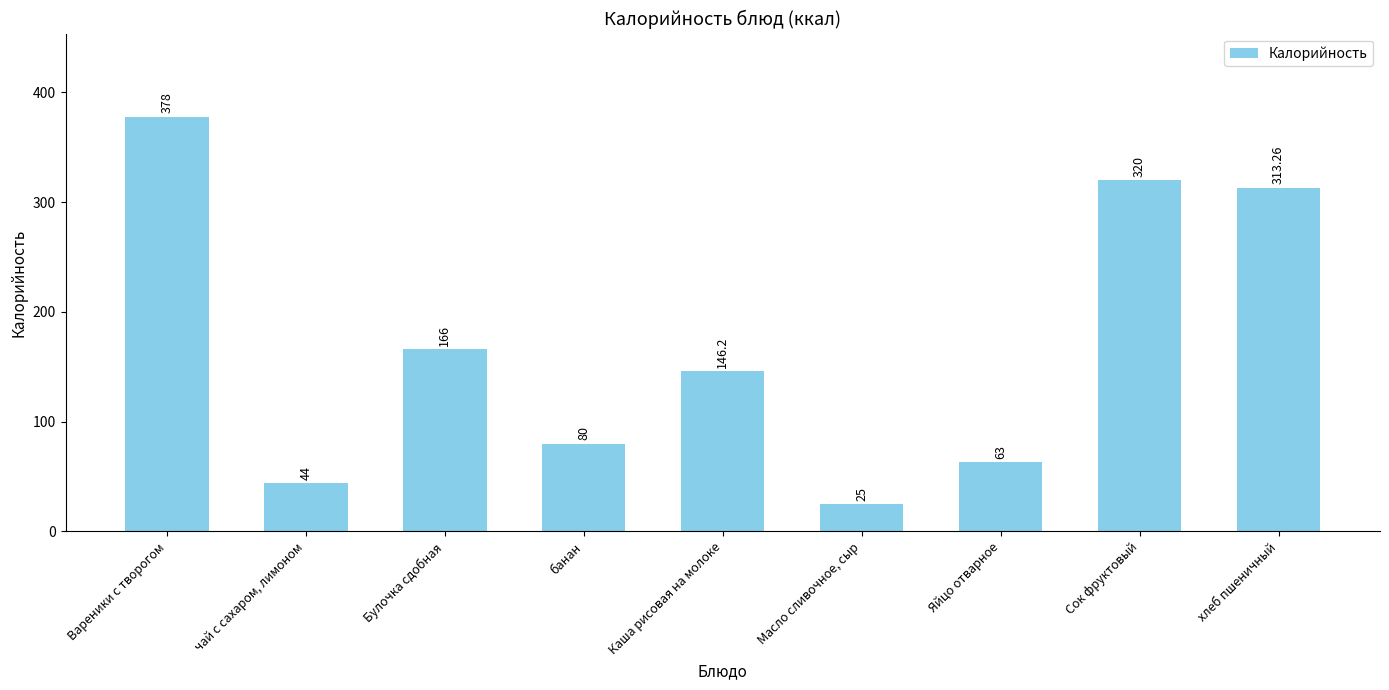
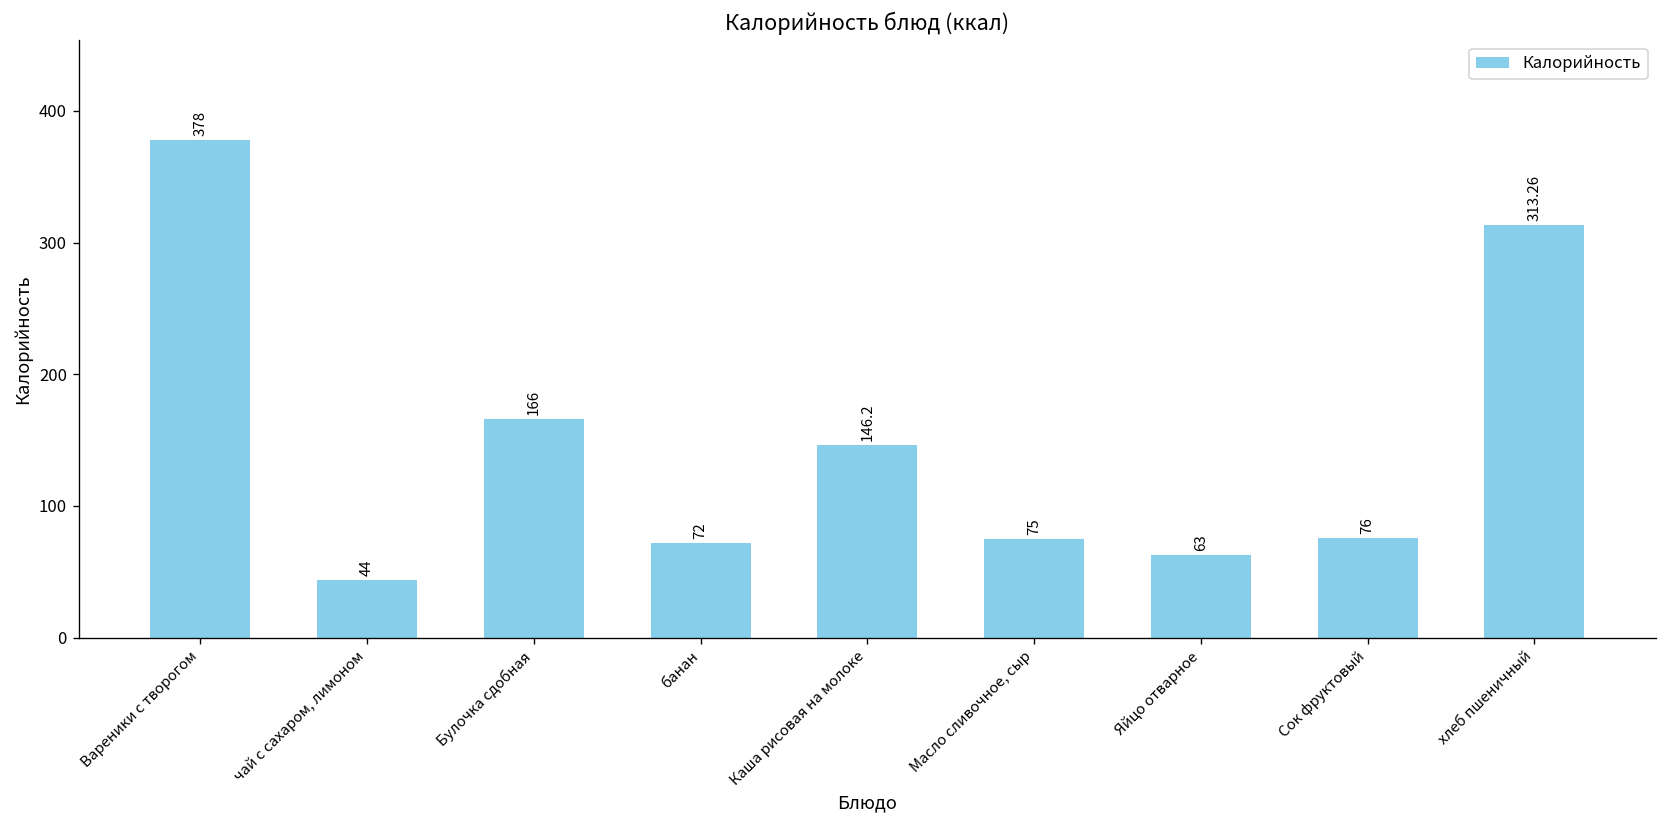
банан: 80 -> 72
Масло сливочное, сыр: 25 -> 75
Сок фруктовый: 320 -> 76
